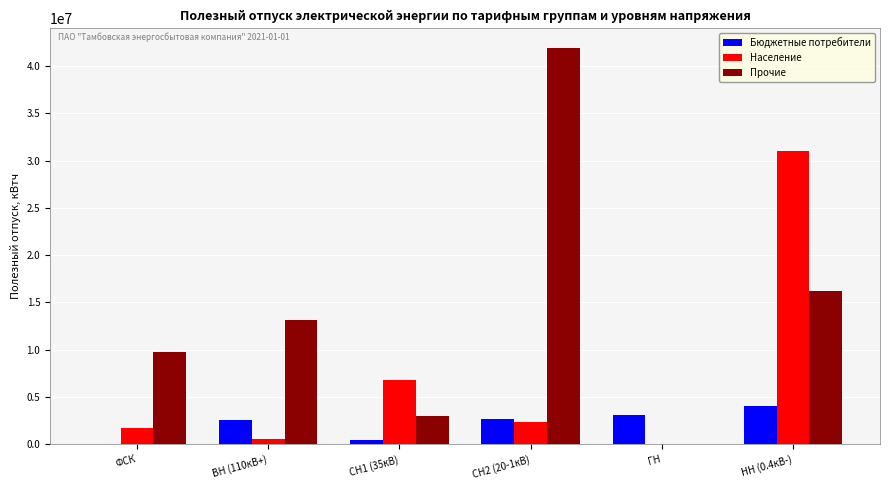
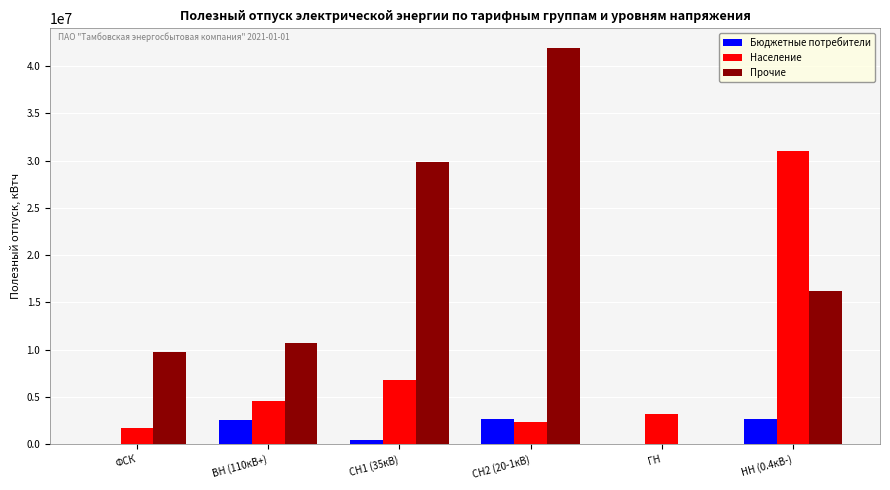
Население, ВН (110кВ+): 1000000 -> 5000000
Прочие, ВН (110кВ+): 13000000 -> 11000000
Прочие, СН1 (35кВ): 3000000 -> 30000000
Бюджетные потребители, ГН: 3000000 -> 0
Население, ГН: 0 -> 3000000
Бюджетные потребители, НН (0.4кВ-): 4000000 -> 3000000
